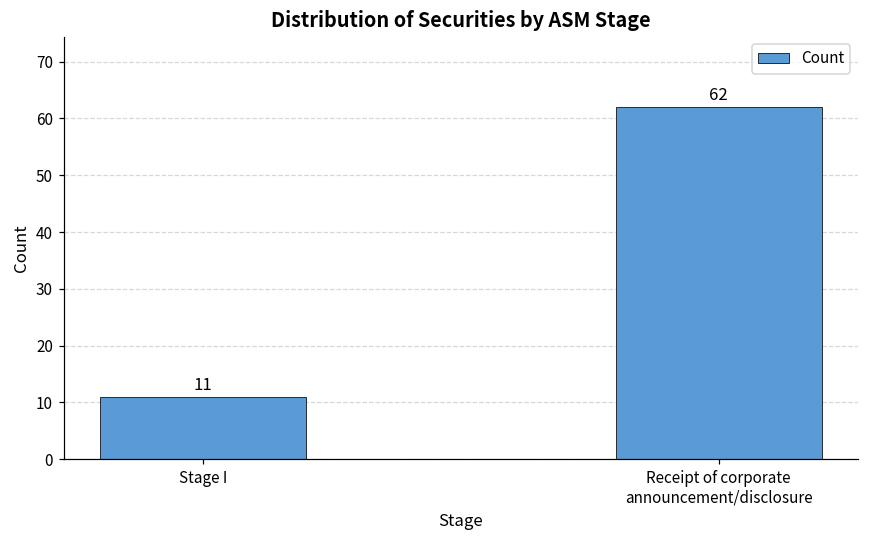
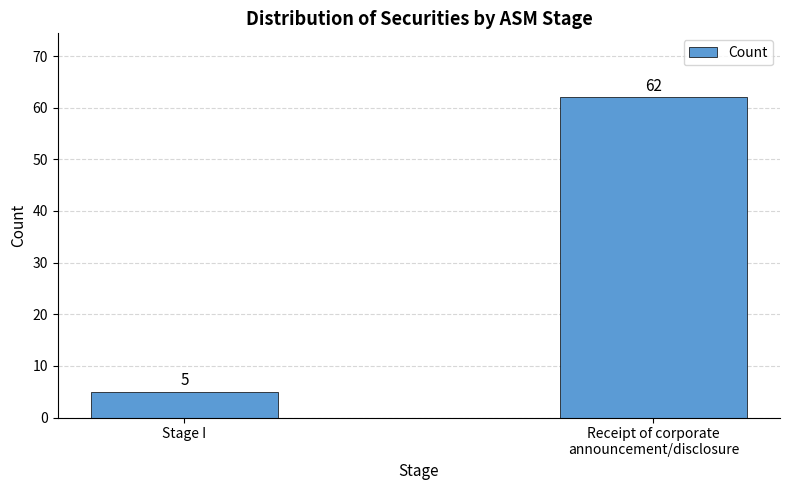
Stage I: 11 -> 5
